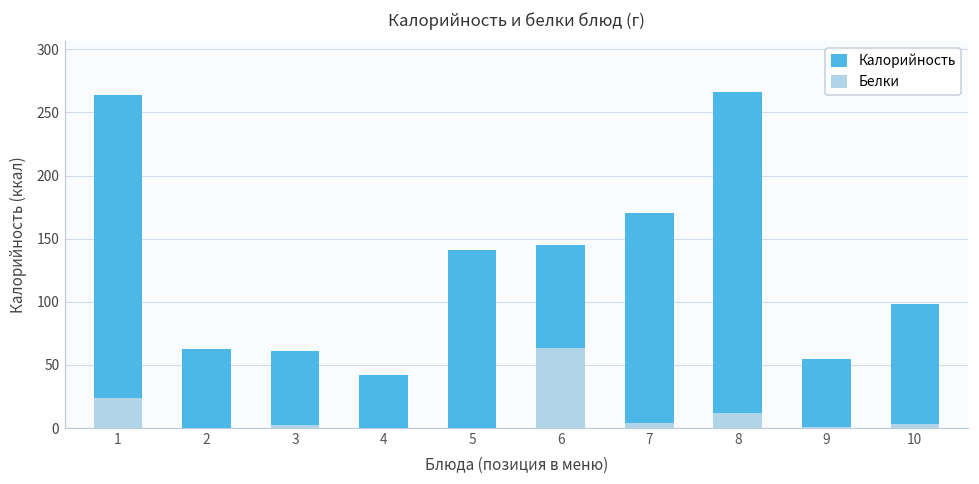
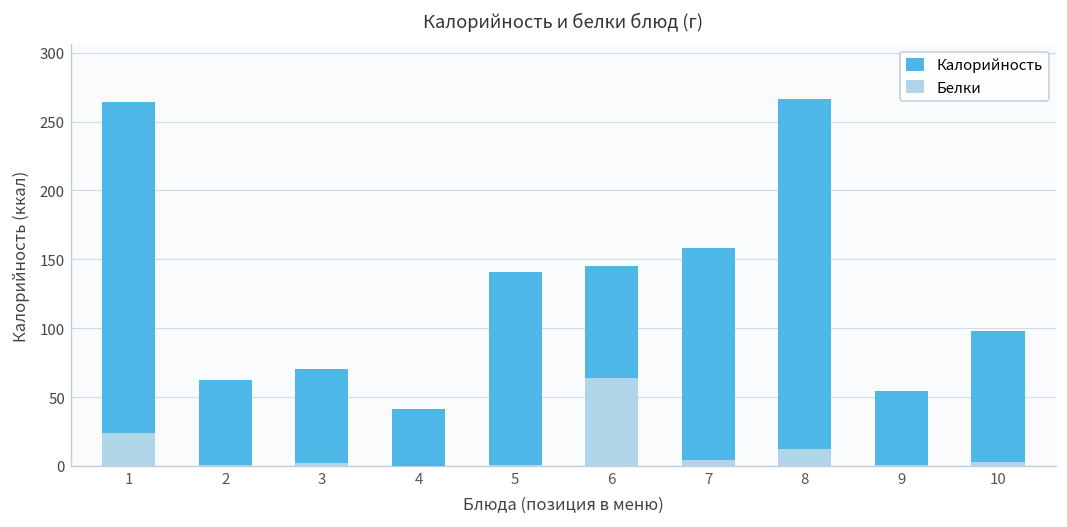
Калорийность, 3: 61 -> 70
Калорийность, 7: 171 -> 158
